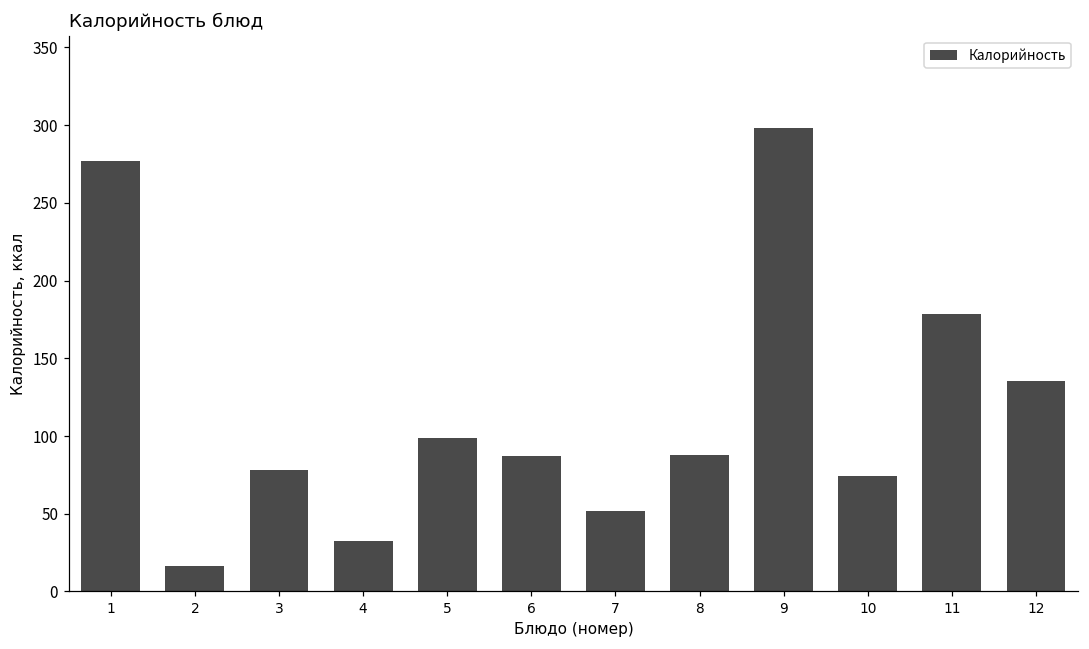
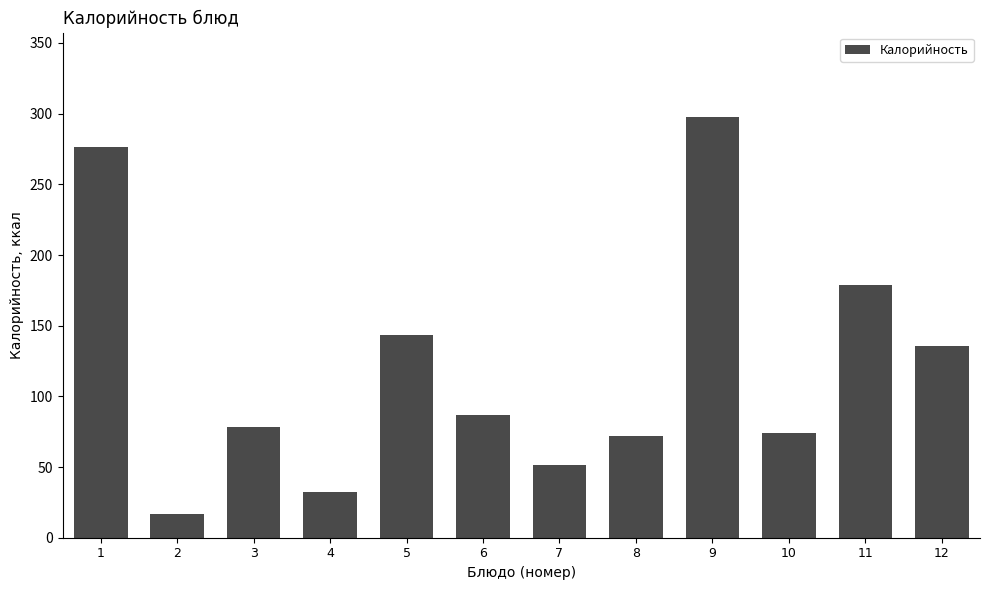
5: 99 -> 143
8: 88 -> 72
